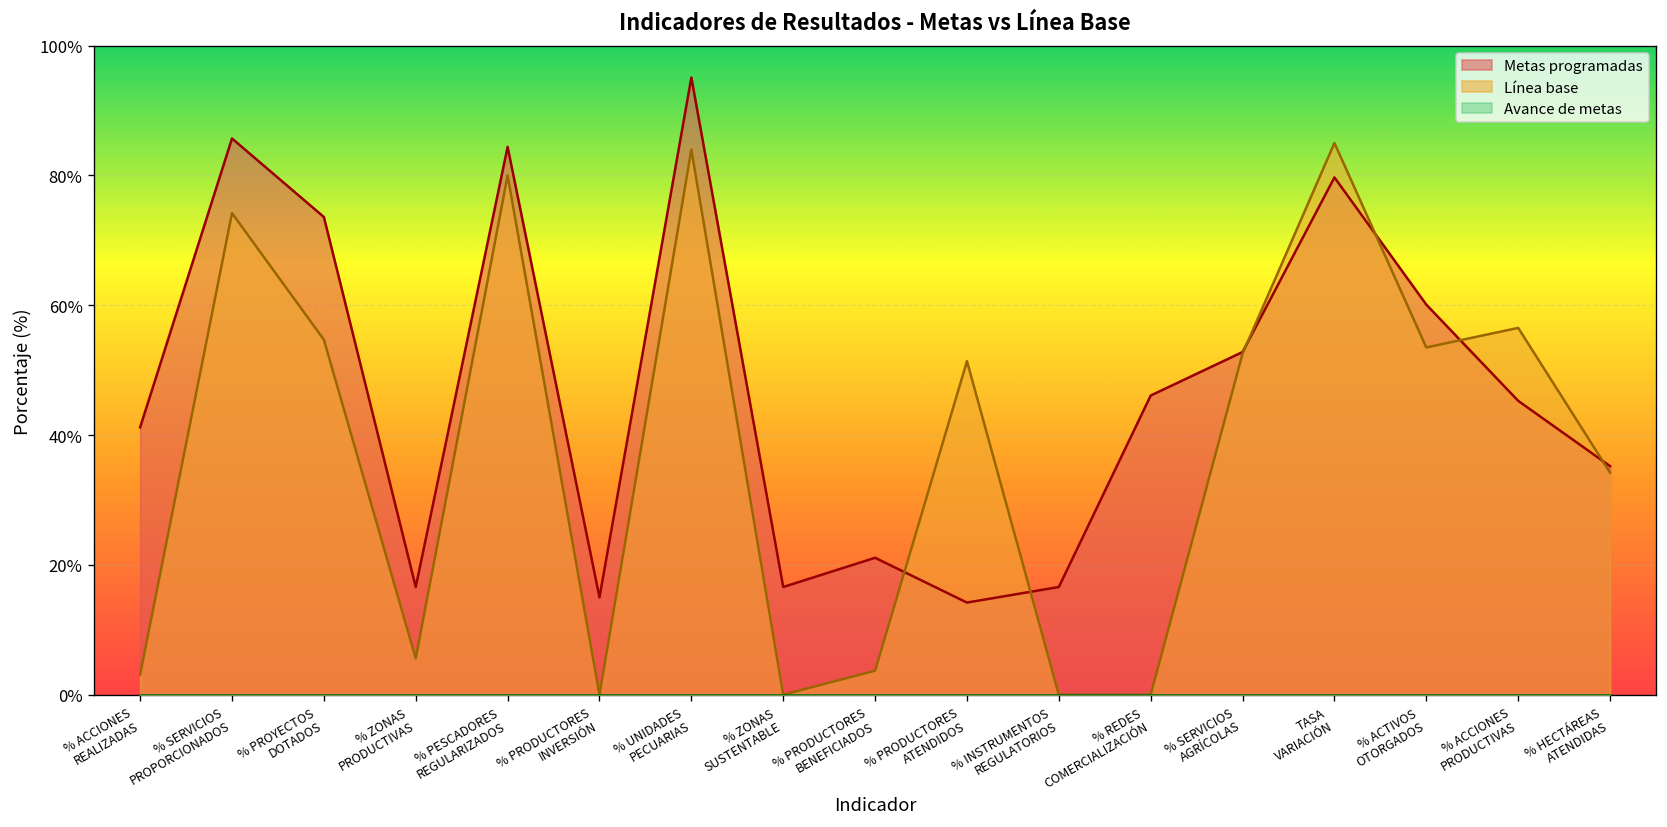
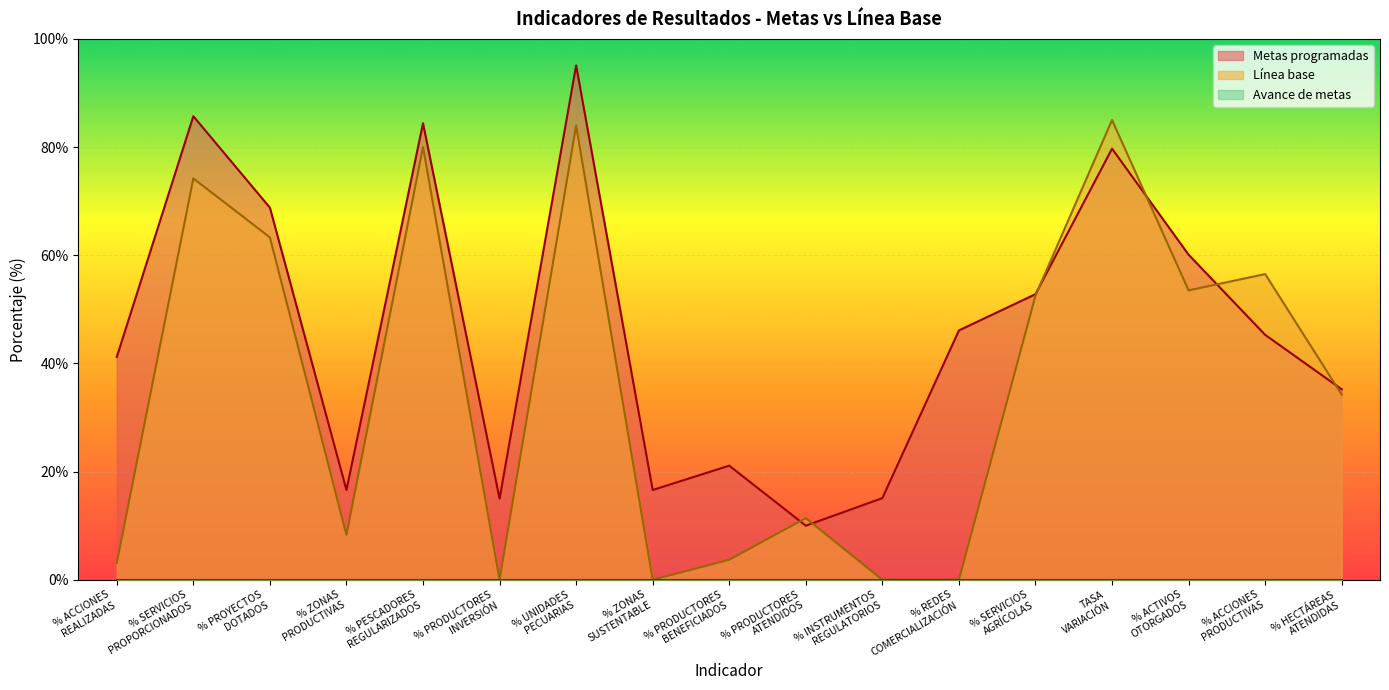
Metas programadas, % PROYECTOS DOTADOS: 74% -> 69%
Línea base, % PROYECTOS DOTADOS: 55% -> 63%
Línea base, % ZONAS PRODUCTIVAS: 6% -> 8%
Metas programadas, % PRODUCTORES ATENDIDOS: 14% -> 10%
Línea base, % PRODUCTORES ATENDIDOS: 51% -> 11%
Metas programadas, % INSTRUMENTOS REGULATORIOS: 17% -> 15%
